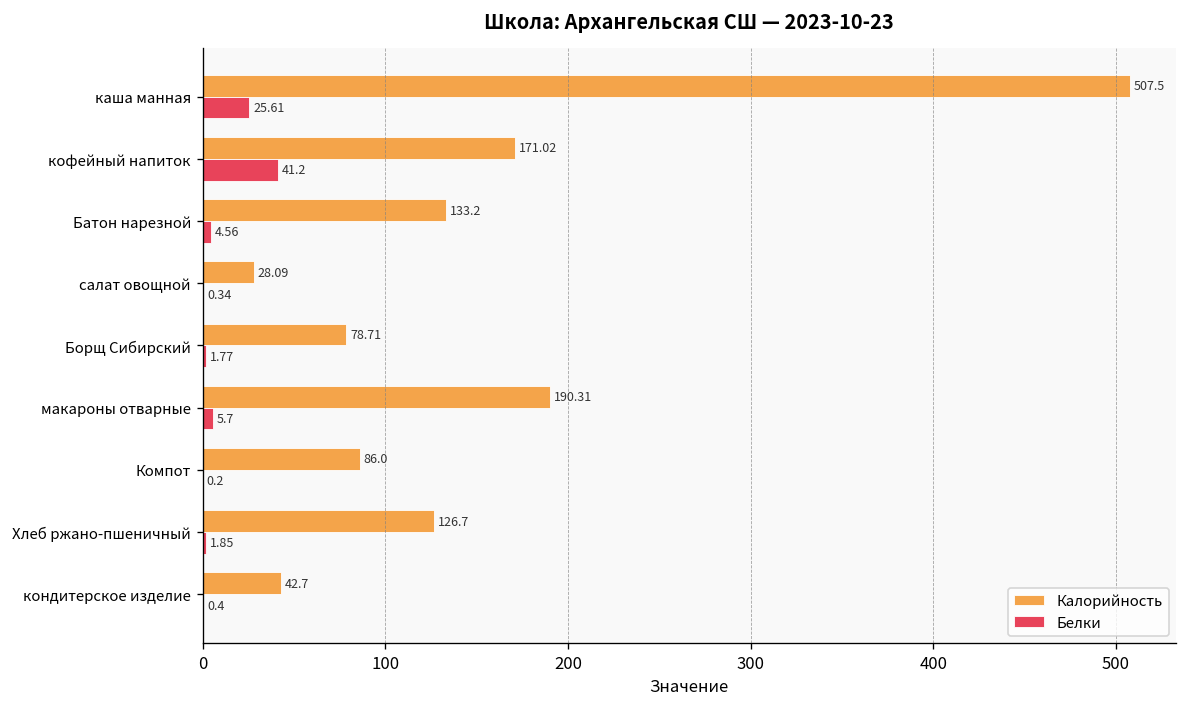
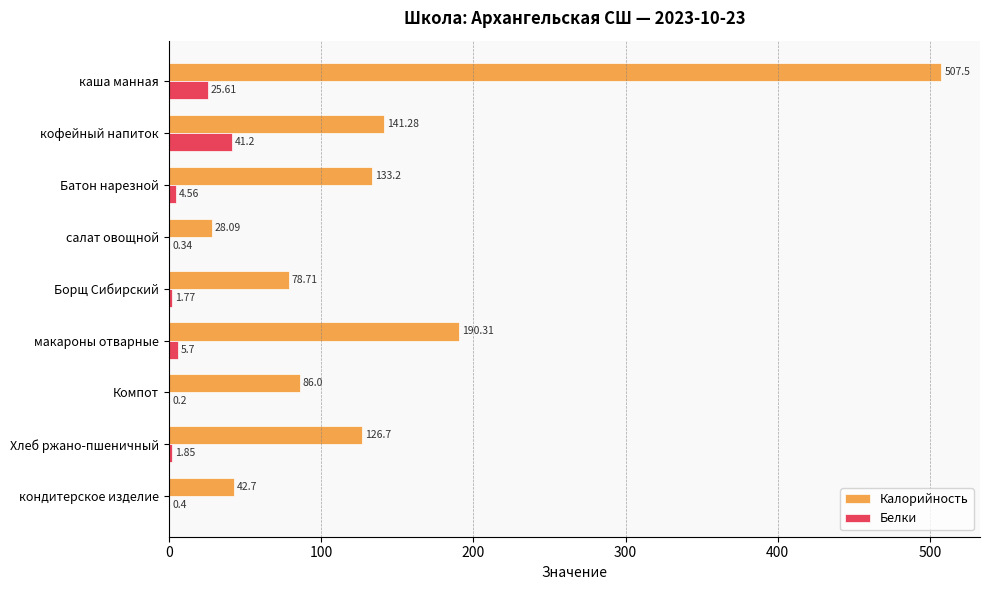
Калорийность, кофейный напиток: 171.02 -> 141.28
